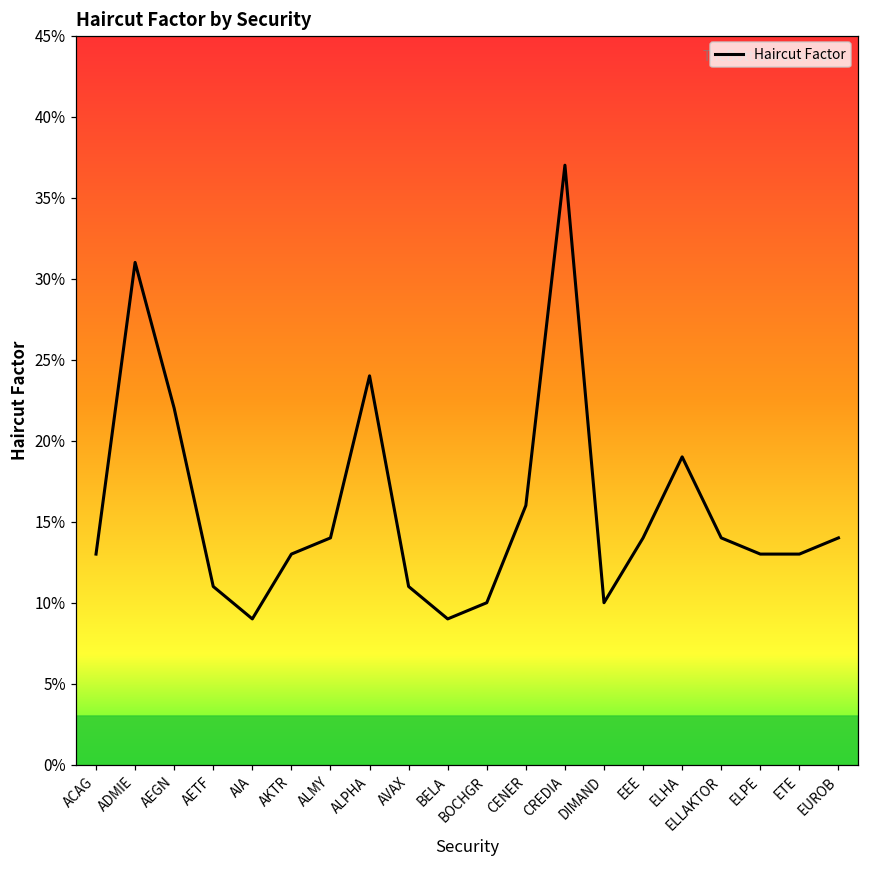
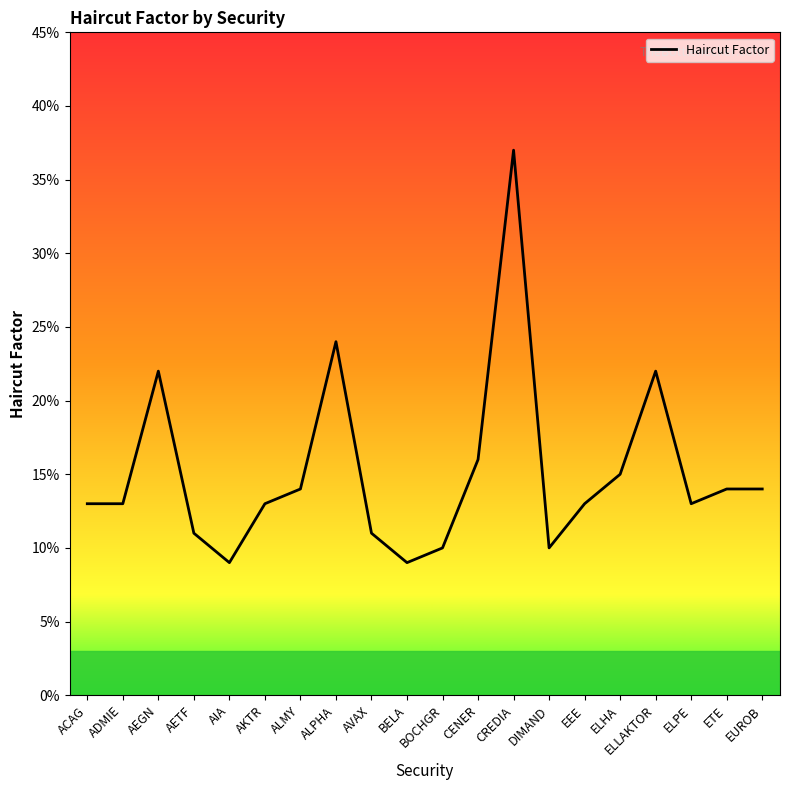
ADMIE: 31.0% -> 13.0%
EEE: 14.0% -> 13.0%
ELHA: 19.0% -> 15.0%
ELLAKTOR: 14.0% -> 22.0%
ETE: 13.0% -> 14.0%
